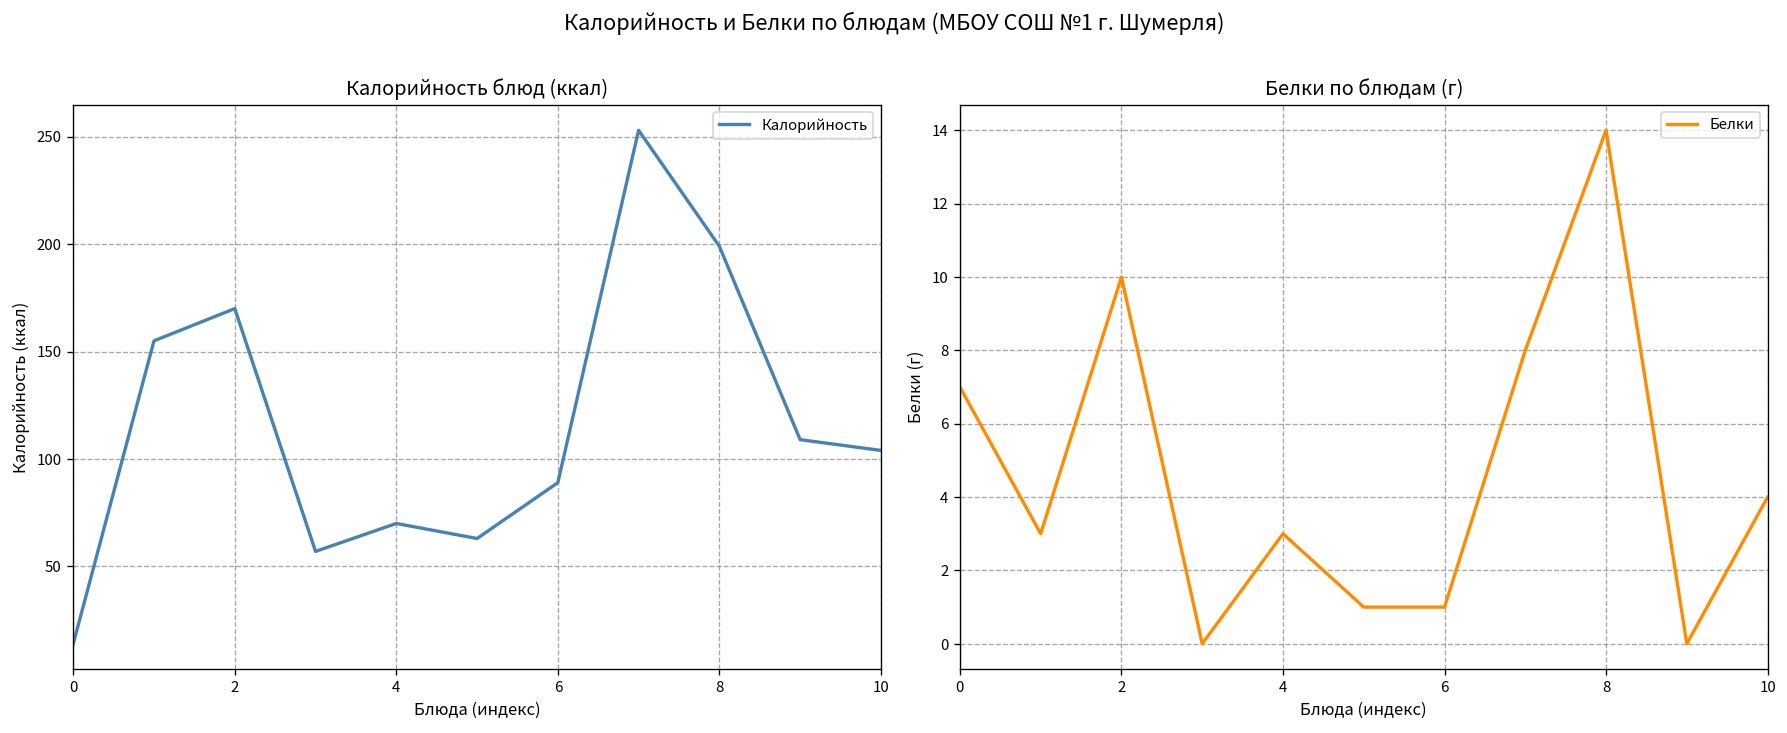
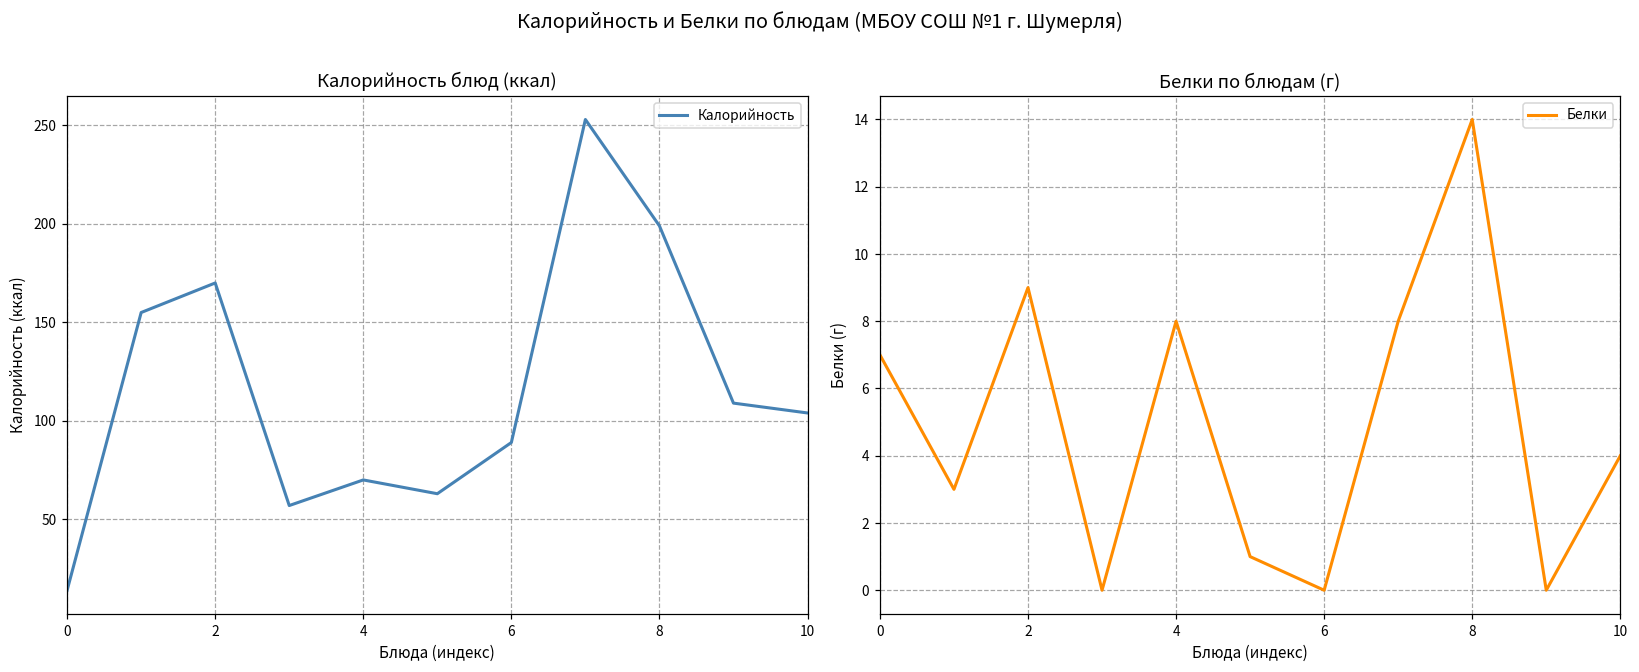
Белки по блюдам (г), 2: 10 -> 9
Белки по блюдам (г), 4: 3 -> 8
Белки по блюдам (г), 6: 1 -> 0
